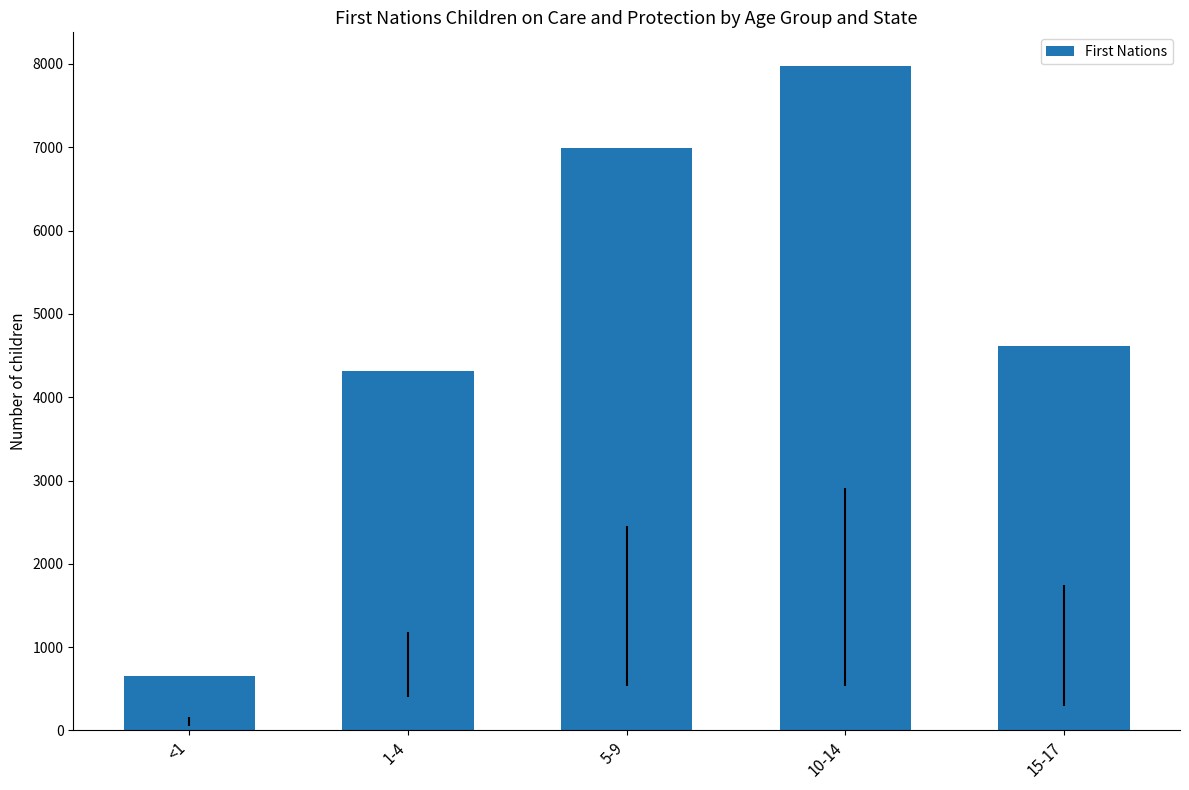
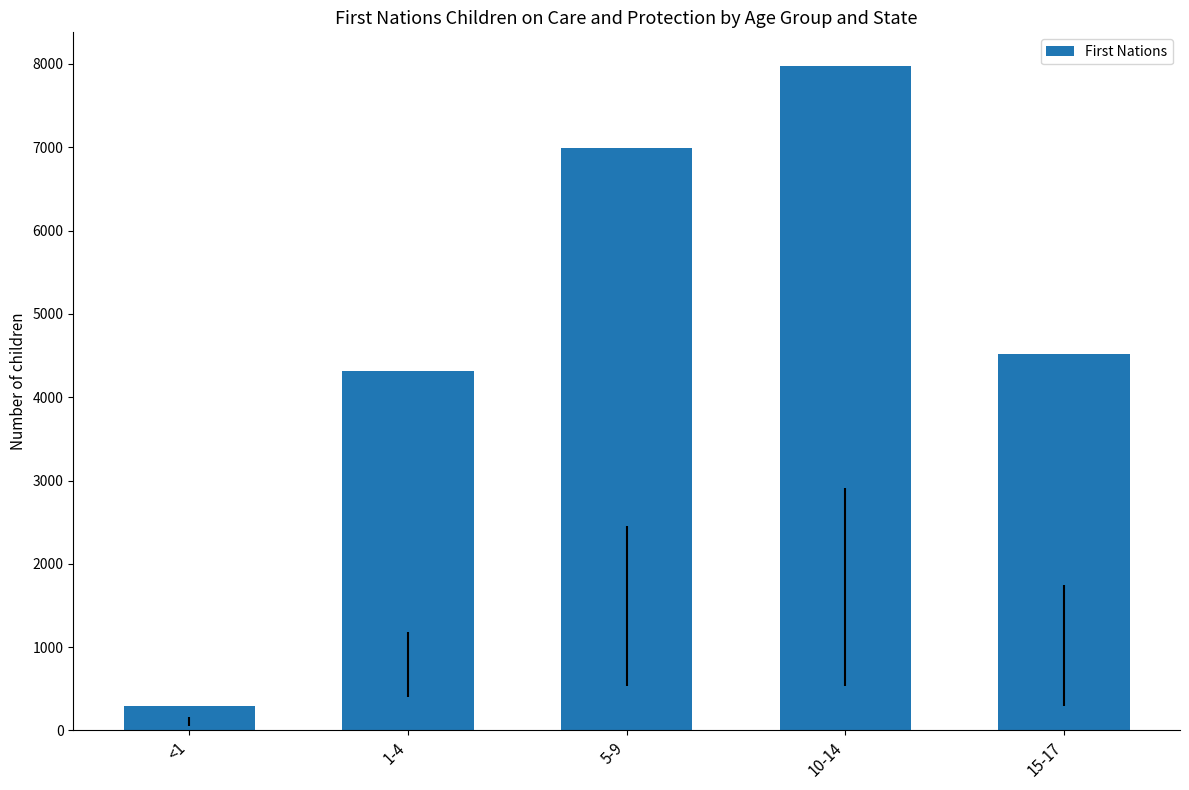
<1: 700 -> 300
15-17: 4600 -> 4500
